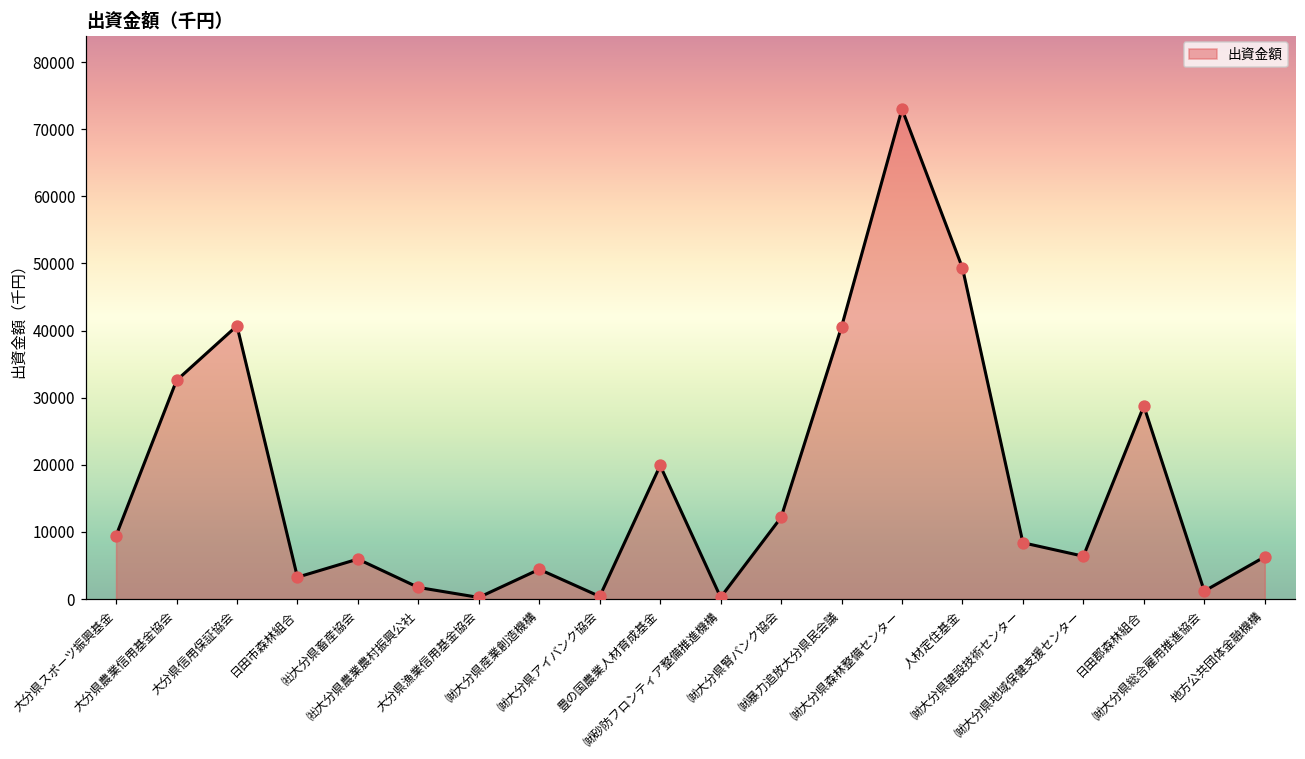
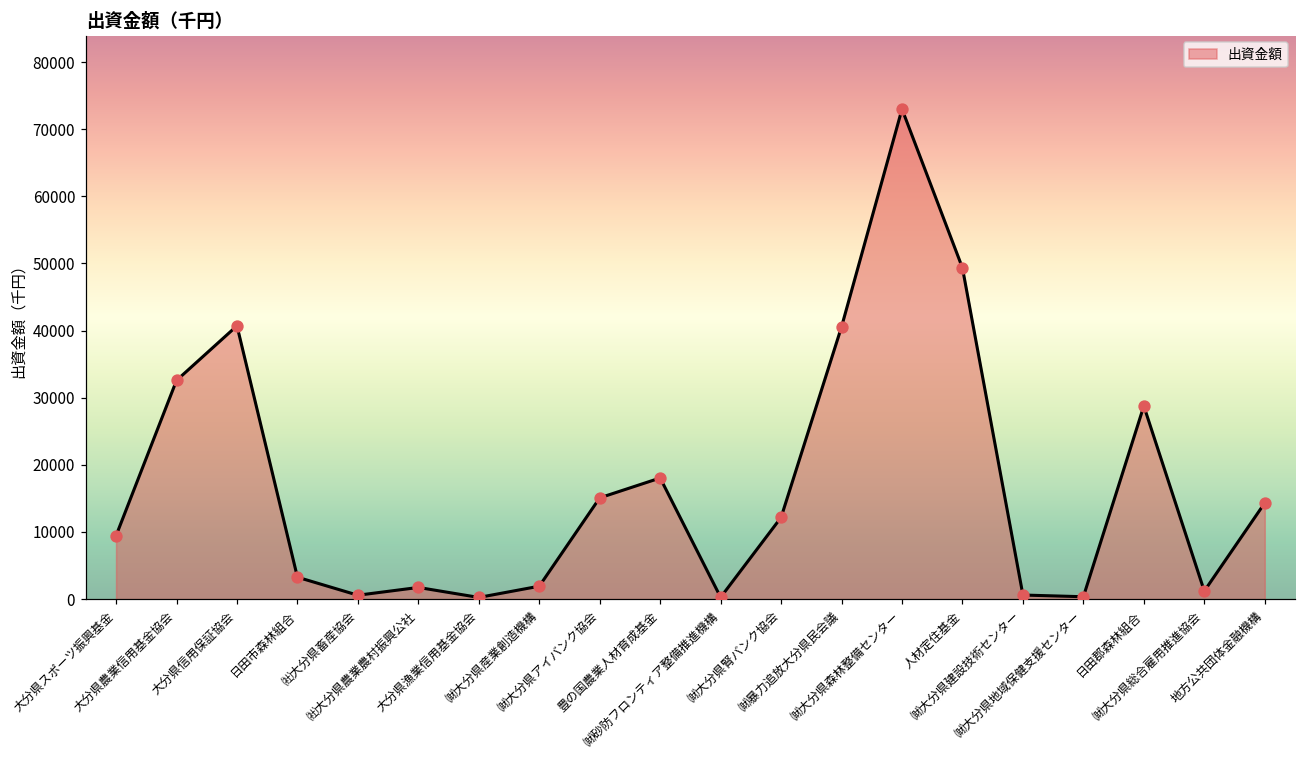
㈳大分県畜産協会: 6000 -> 1000
㈶大分県産業創造機構: 4000 -> 2000
㈶大分県アイバンク協会: 0 -> 15000
豊の国農業人材育成基金: 20000 -> 18000
㈶大分県建設技術センター: 8000 -> 1000
㈶大分県地域保健支援センター: 6000 -> 0
地方公共団体金融機構: 6000 -> 14000
